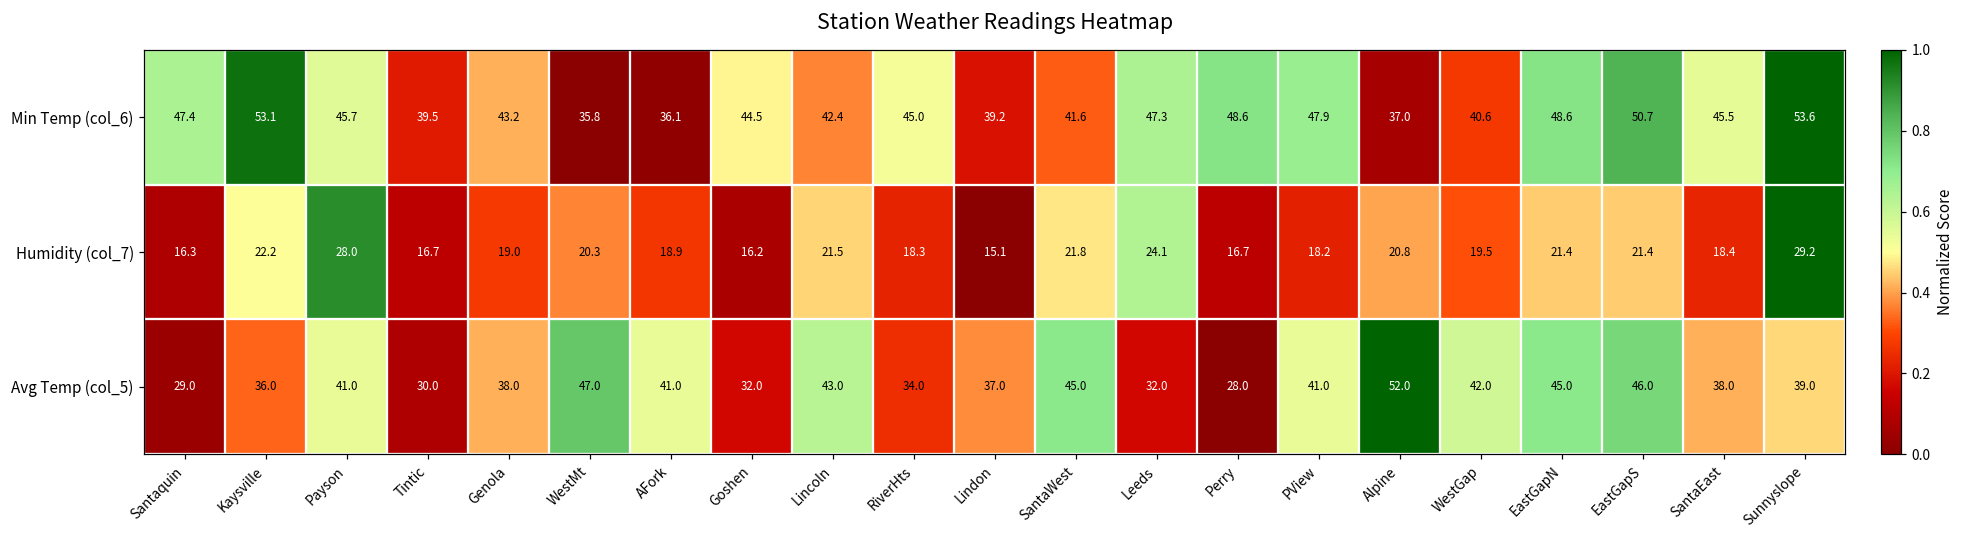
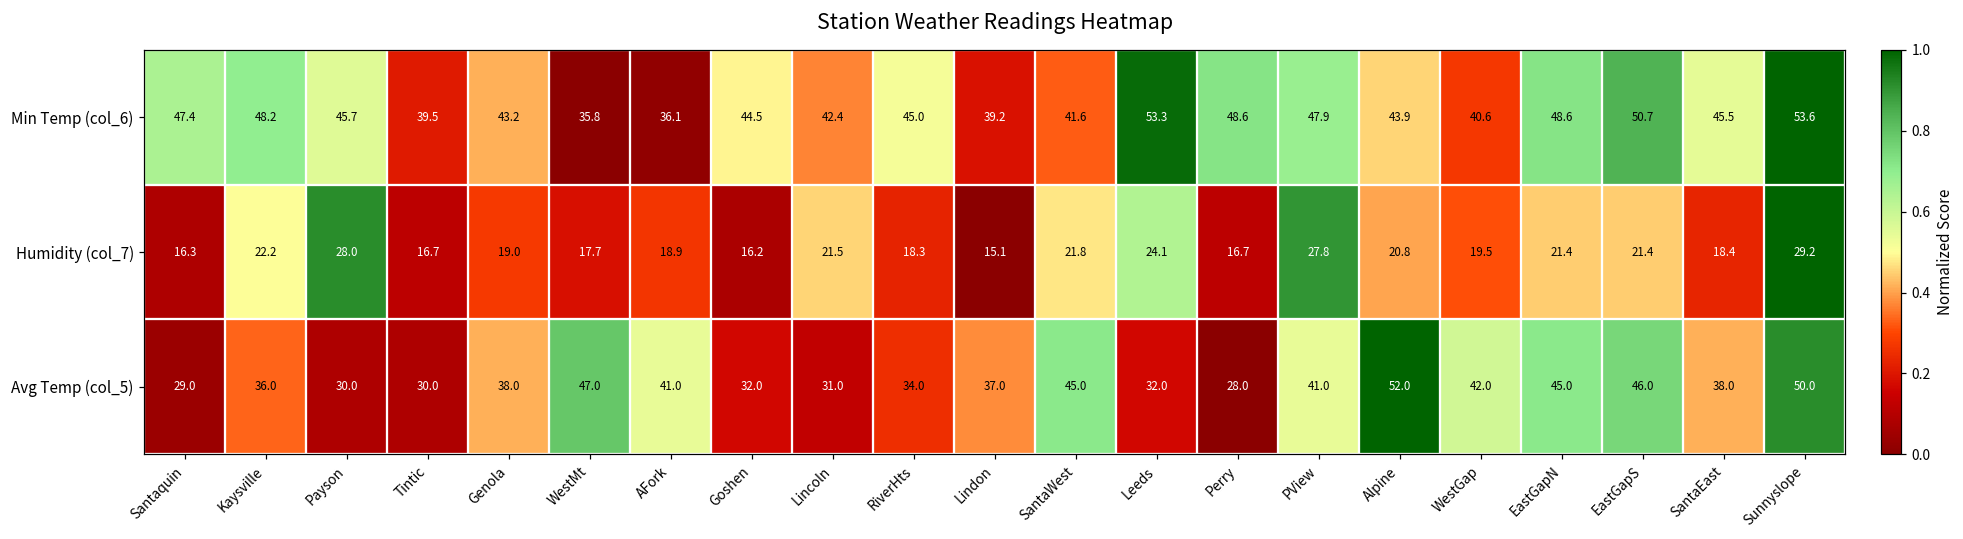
Min Temp (col_6), Kaysville: 53.1 -> 48.2
Min Temp (col_6), Leeds: 47.3 -> 53.3
Min Temp (col_6), Alpine: 37.0 -> 43.9
Humidity (col_7), WestMt: 20.3 -> 17.7
Humidity (col_7), PView: 18.2 -> 27.8
Avg Temp (col_5), Payson: 41.0 -> 30.0
Avg Temp (col_5), Lincoln: 43.0 -> 31.0
Avg Temp (col_5), Sunnyslope: 39.0 -> 50.0
